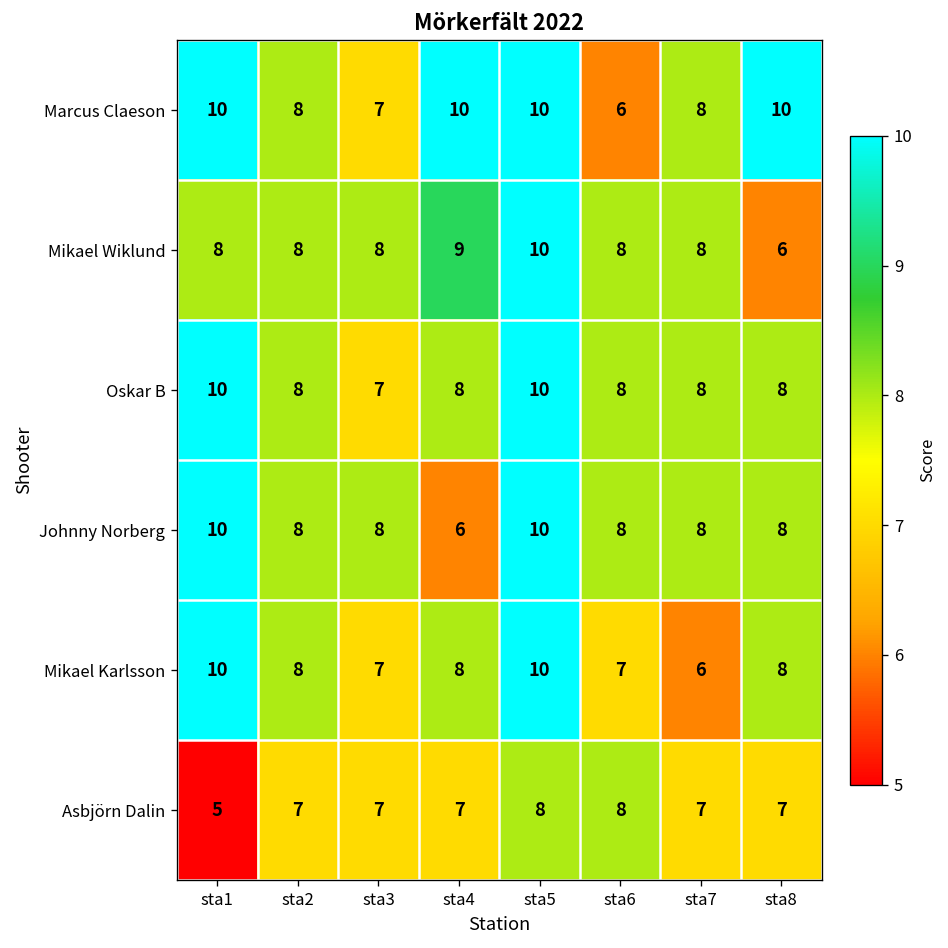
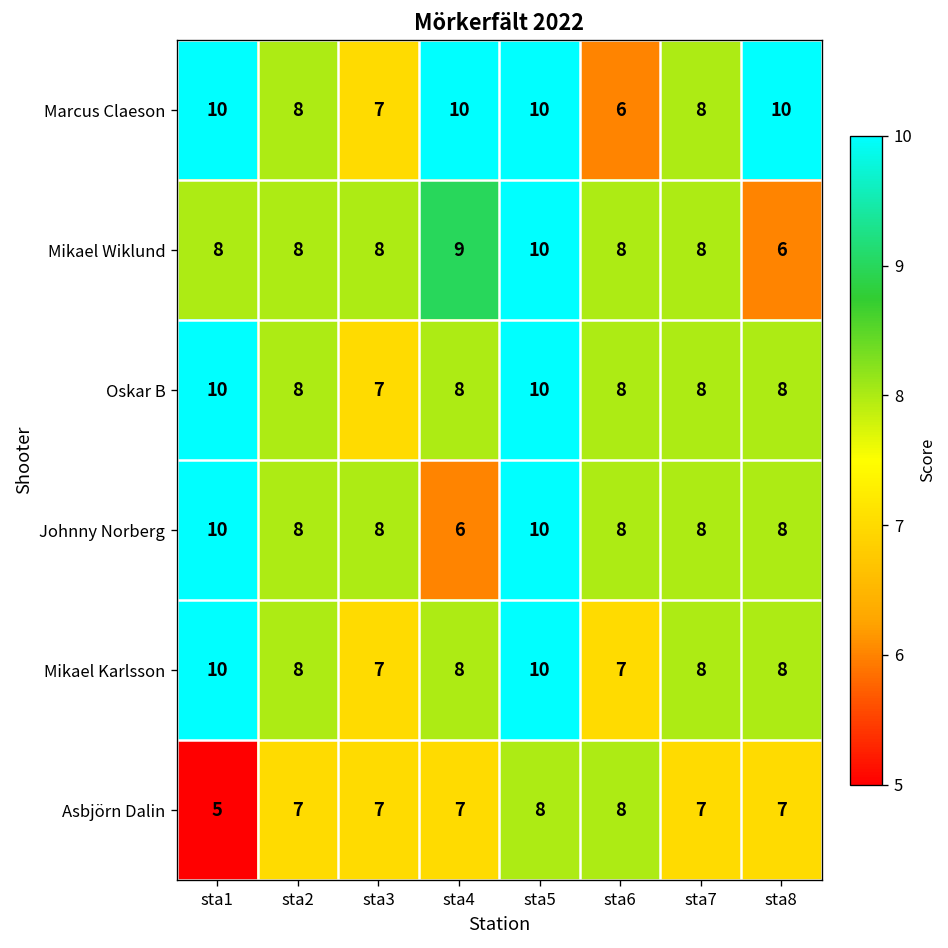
Mikael Karlsson, sta7: 6 -> 8
